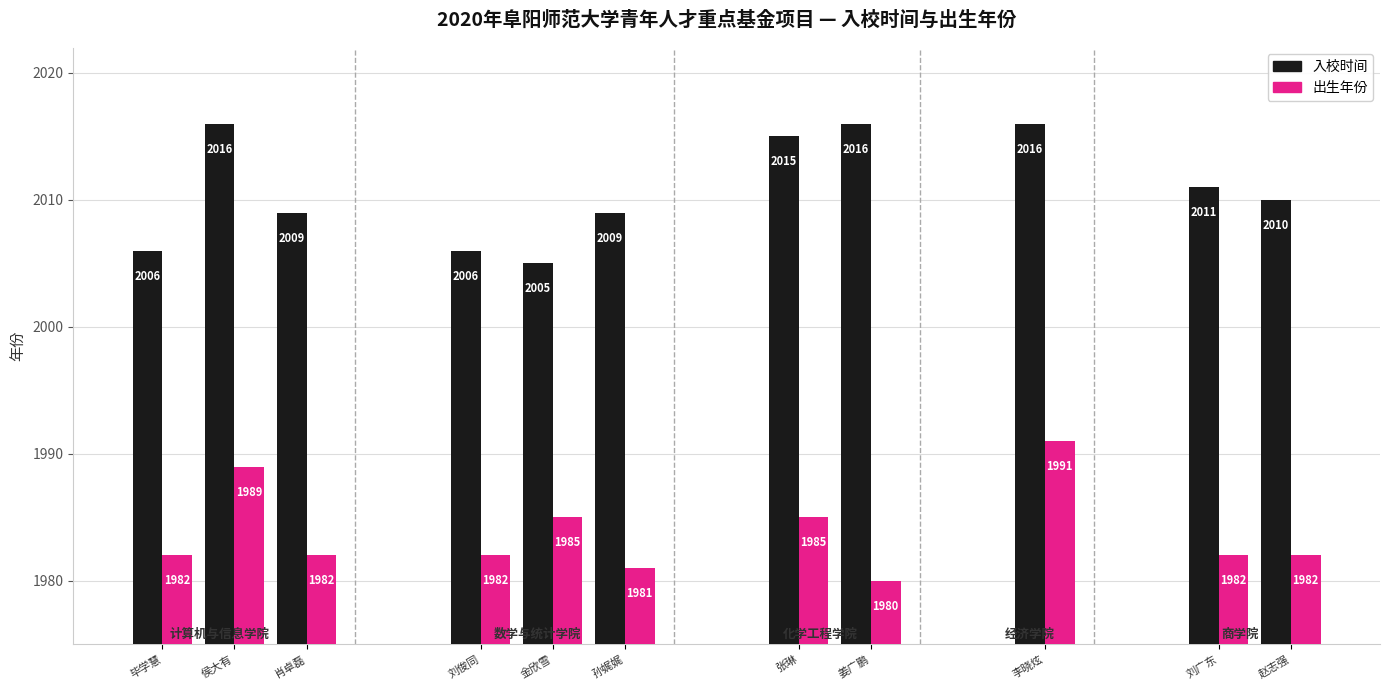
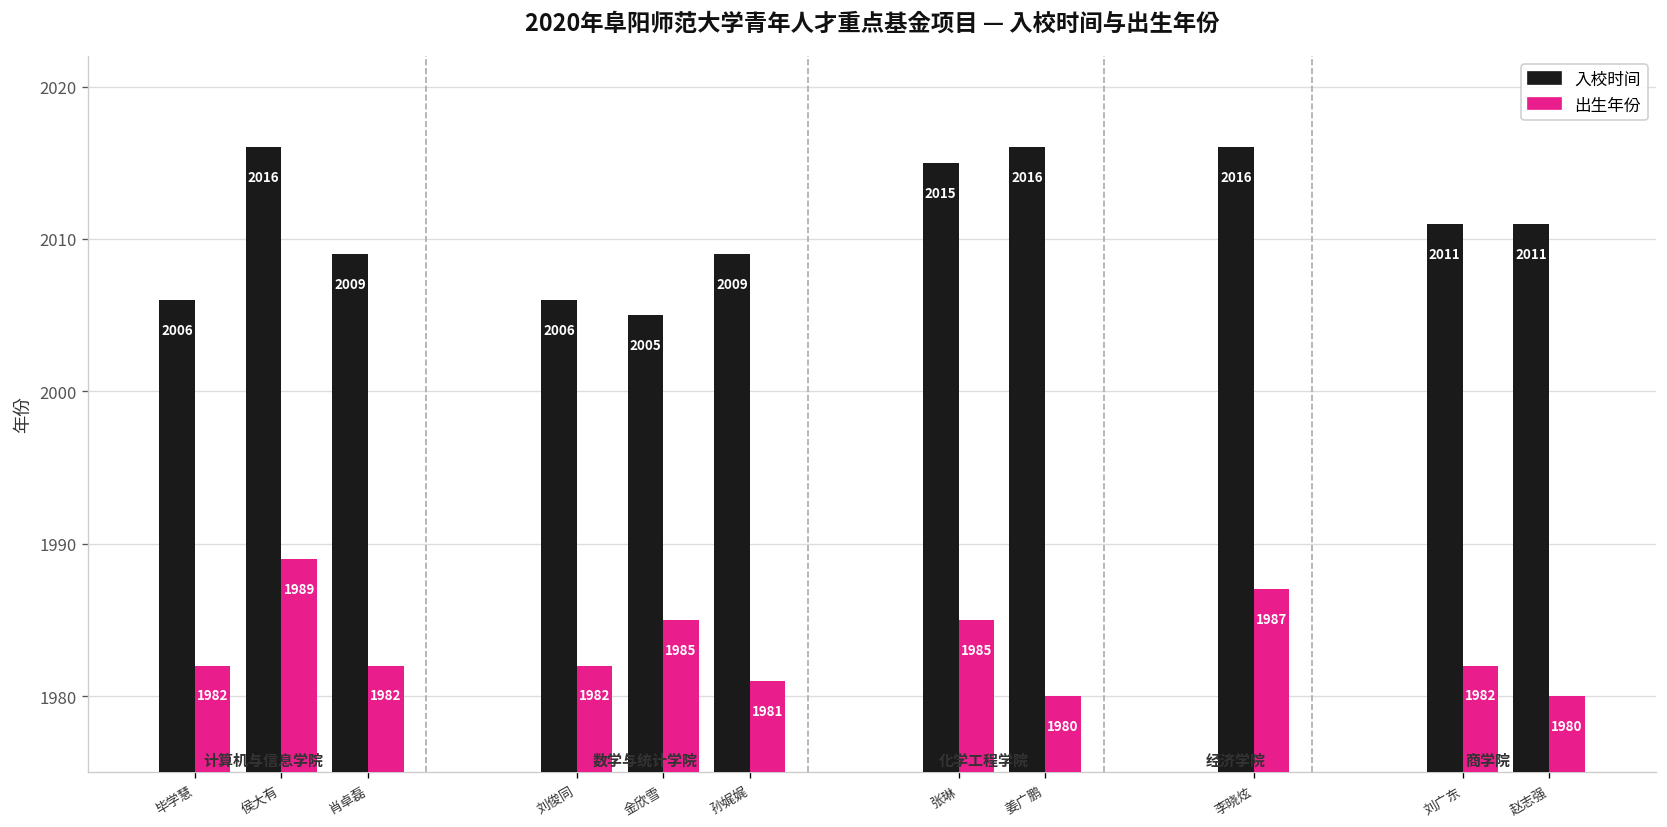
出生年份, 李晓炫: 1991 -> 1987
入校时间, 赵志强: 2010 -> 2011
出生年份, 赵志强: 1982 -> 1980
